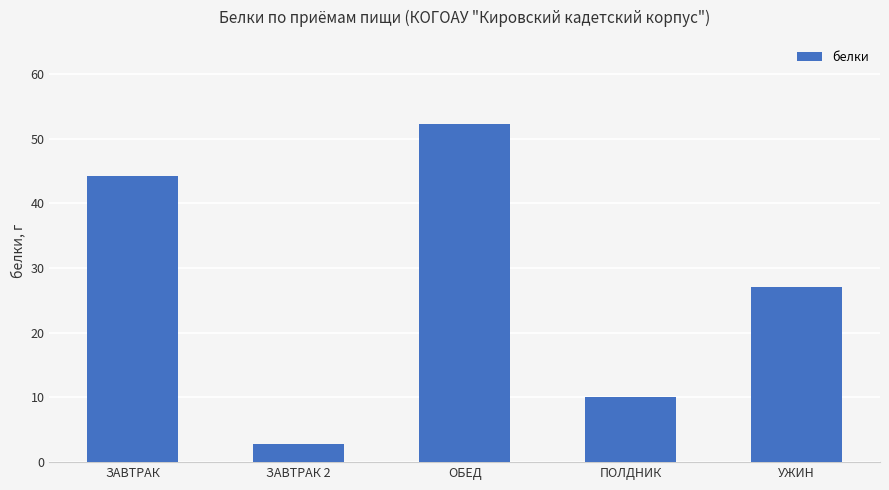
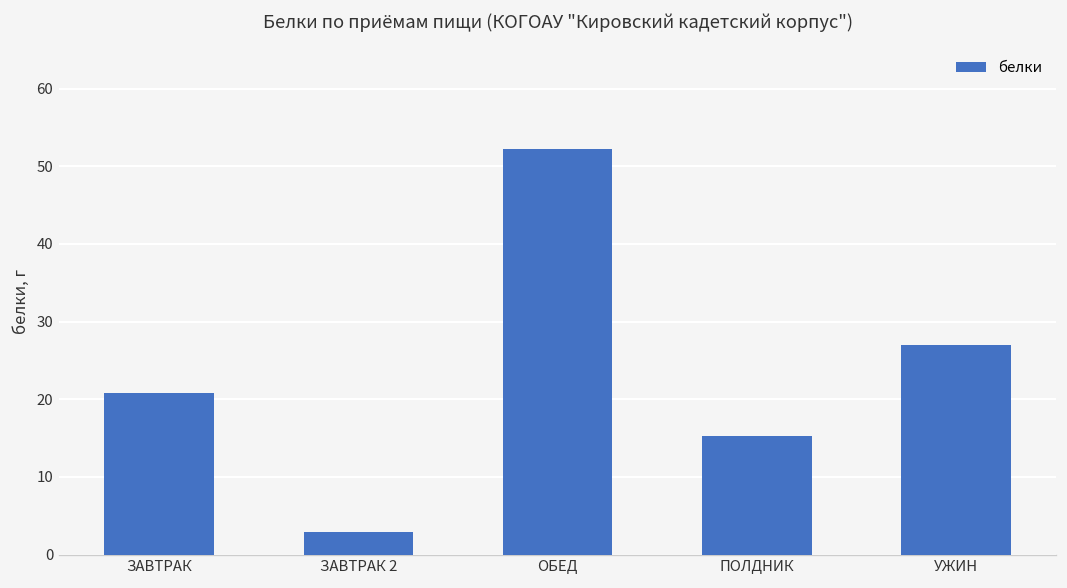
ЗАВТРАК: 44 -> 21
ПОЛДНИК: 10 -> 15
